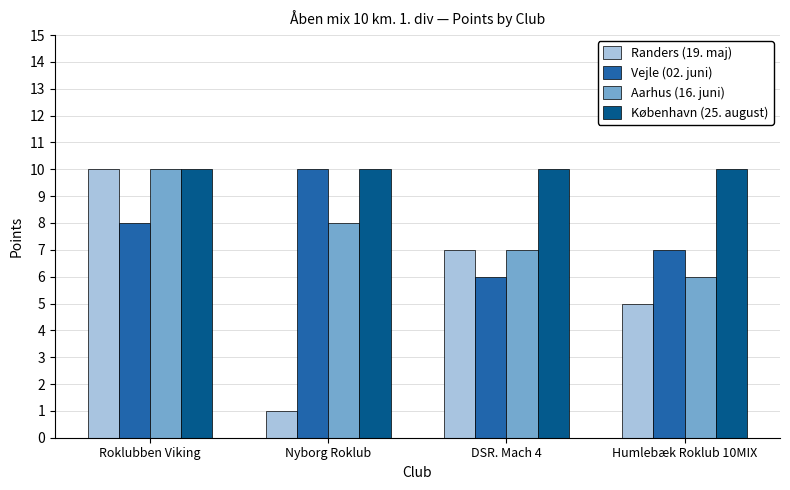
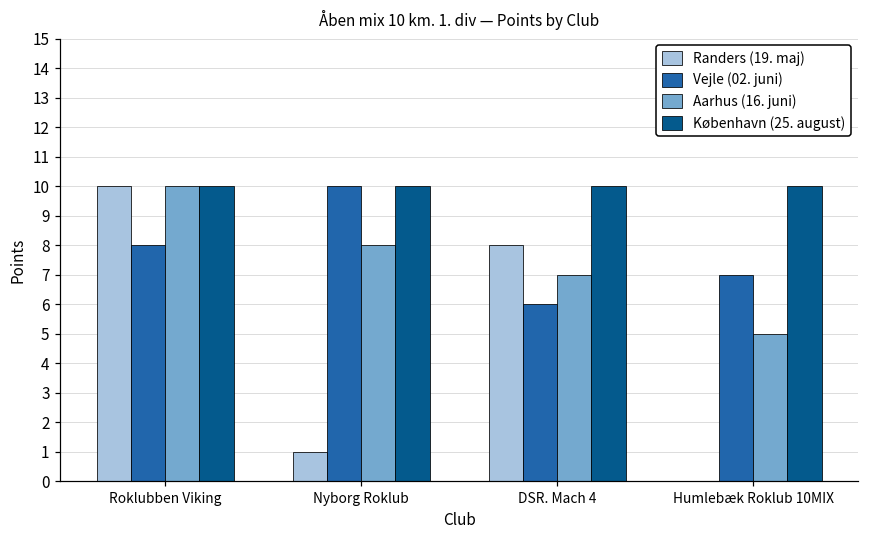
Randers (19. maj), DSR. Mach 4: 7 -> 8
Randers (19. maj), Humlebæk Roklub 10MIX: 5 -> 0
Aarhus (16. juni), Humlebæk Roklub 10MIX: 6 -> 5
